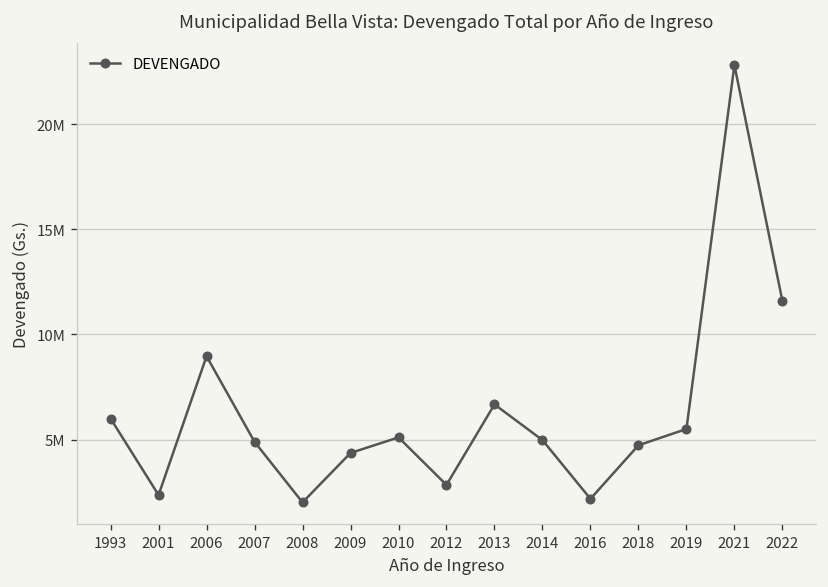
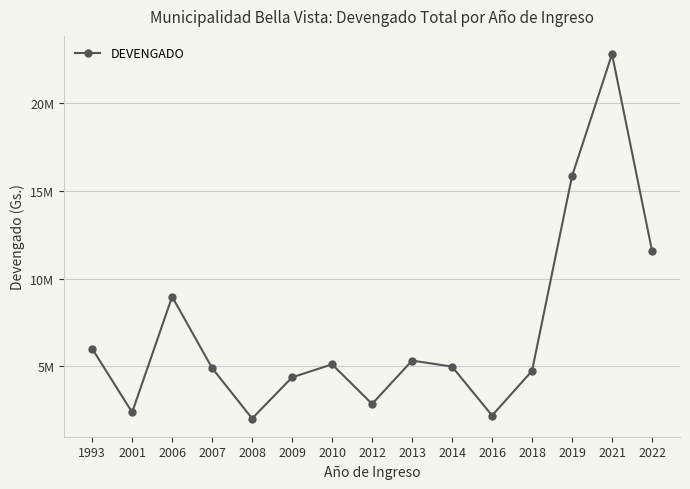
2013: 6700000 -> 5300000
2019: 5500000 -> 15800000
